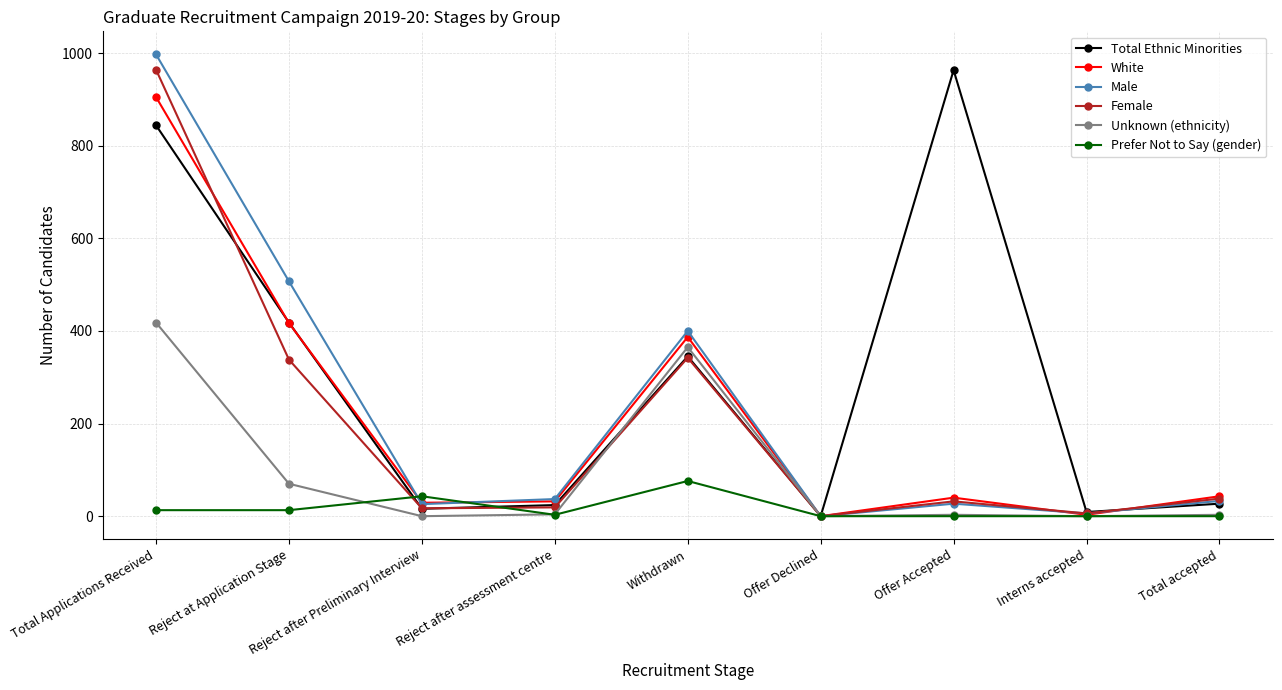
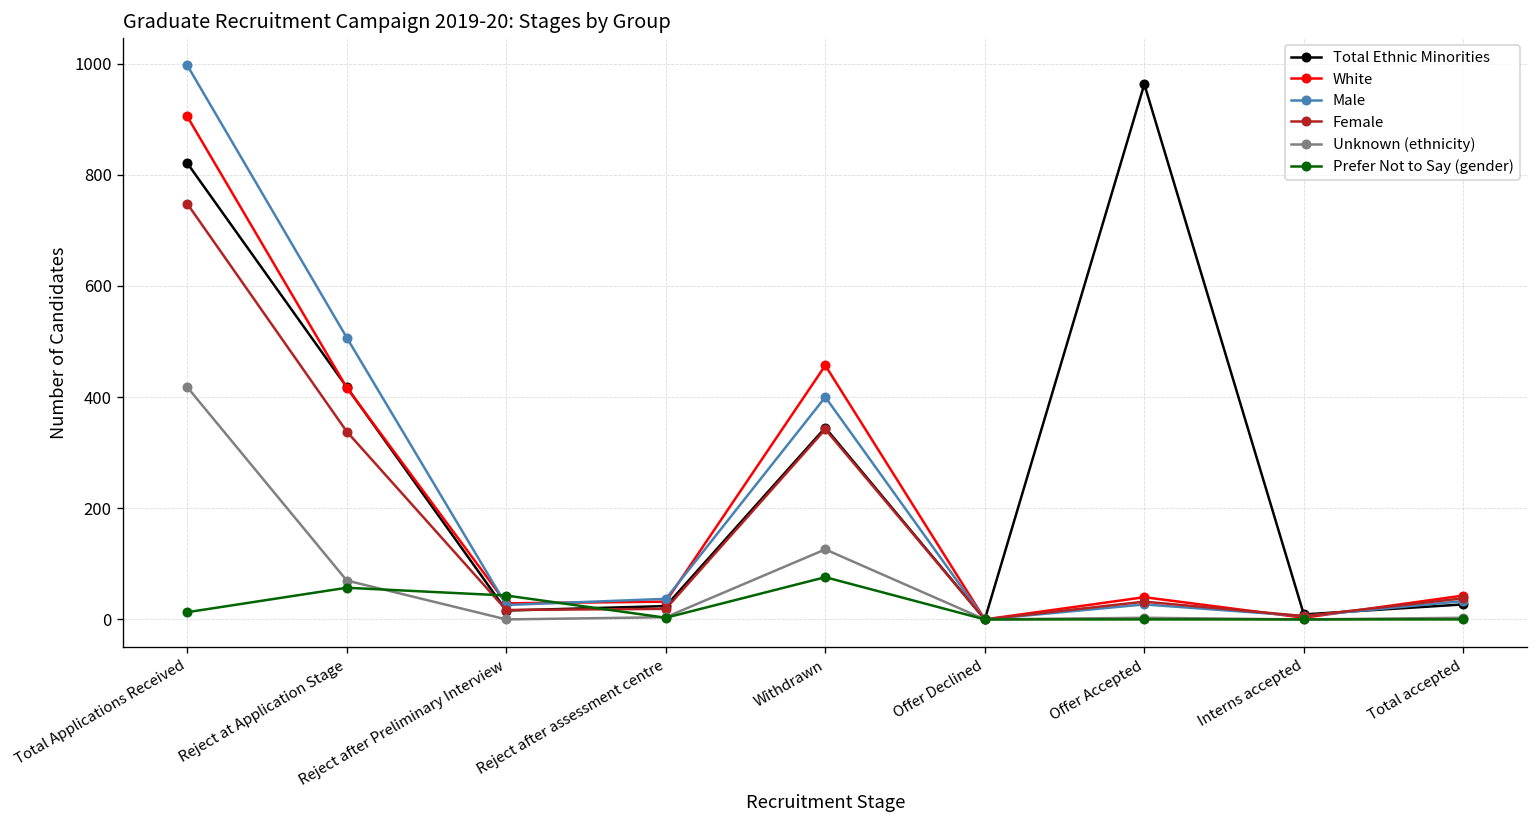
Total Ethnic Minorities, Total Applications Received: 840 -> 820
Female, Total Applications Received: 960 -> 750
Prefer Not to Say (gender), Reject at Application Stage: 10 -> 60
White, Withdrawn: 390 -> 460
Unknown (ethnicity), Withdrawn: 370 -> 130
